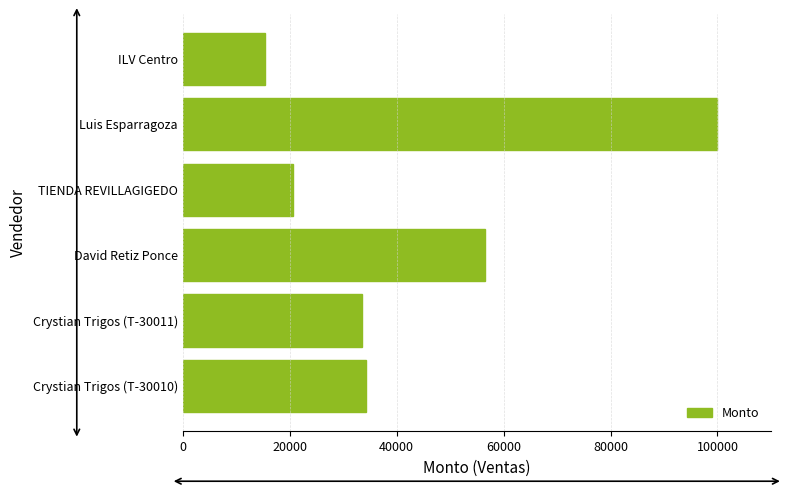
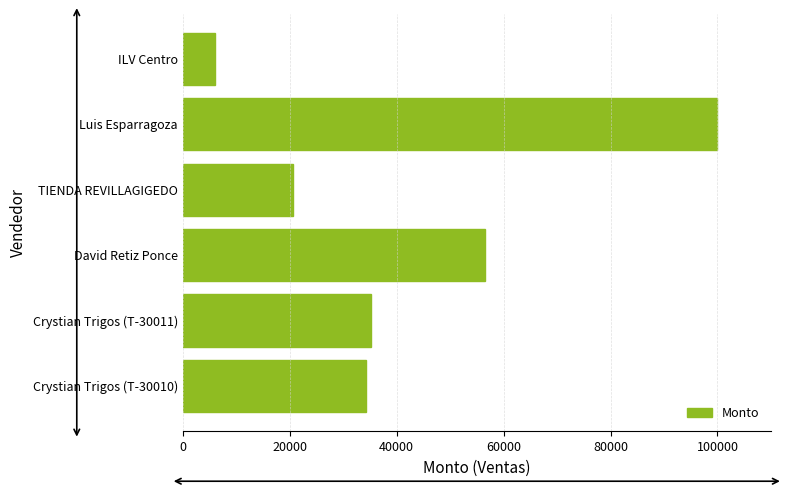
ILV Centro: 15000 -> 6000
Crystian Trigos (T-30011): 34000 -> 35000
